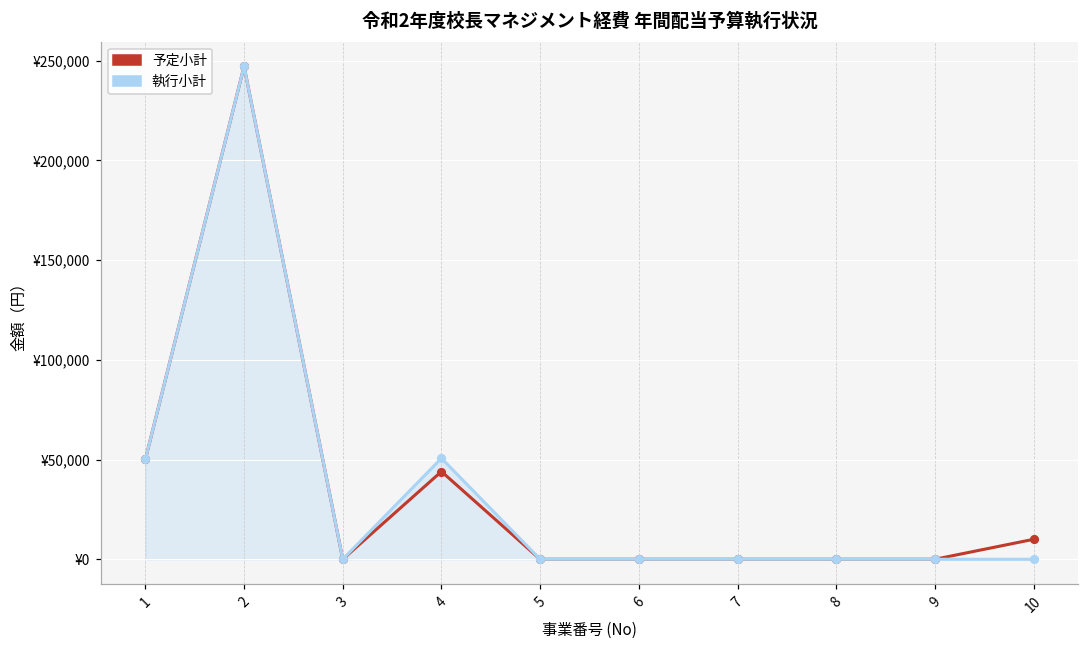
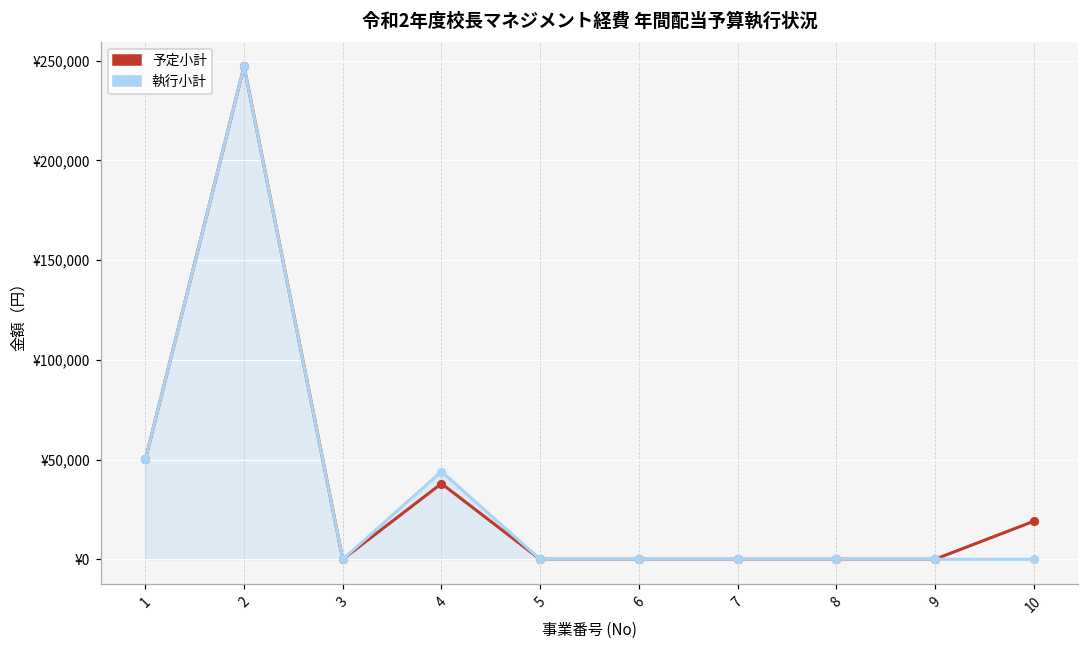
予定小計, 4: ¥44,000 -> ¥38,000
執行小計, 4: ¥51,000 -> ¥44,000
予定小計, 10: ¥10,000 -> ¥19,000
